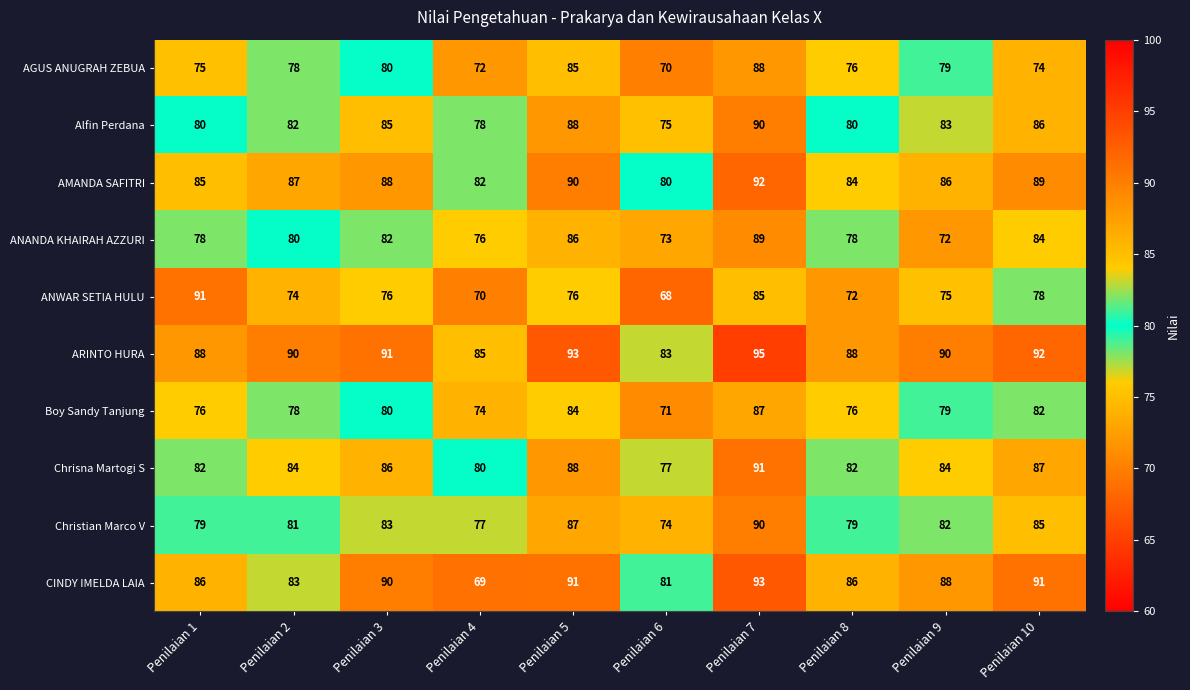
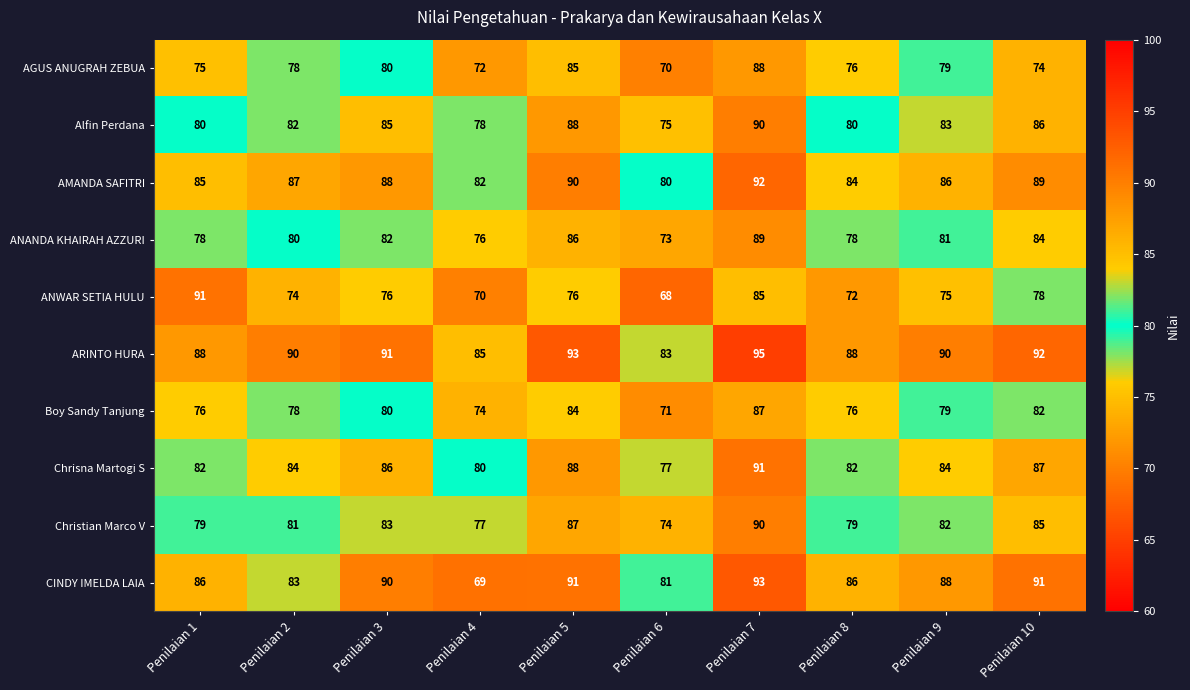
ANANDA KHAIRAH AZZURI, Penilaian 9: 72 -> 81
